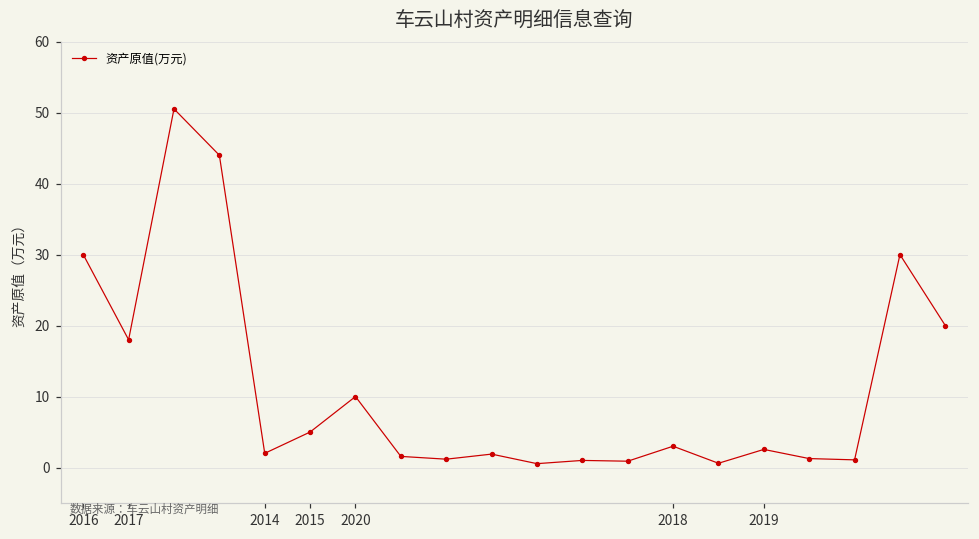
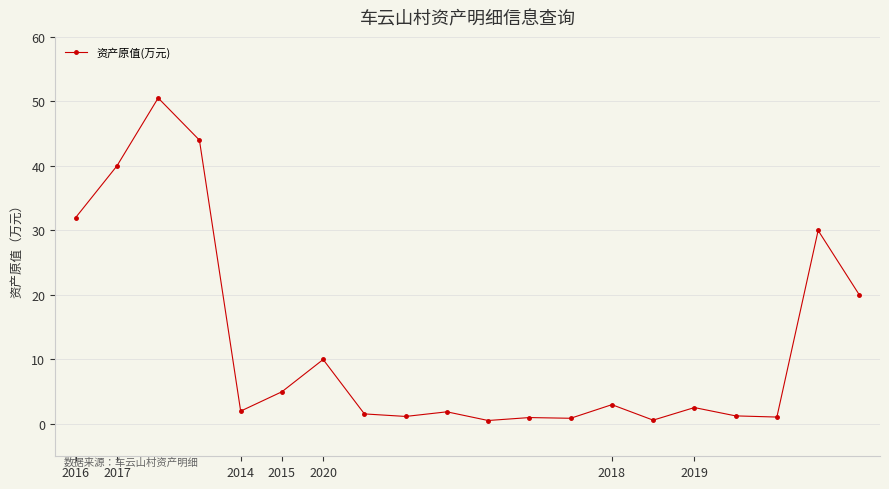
2016: 30 -> 32
2017: 18 -> 40
